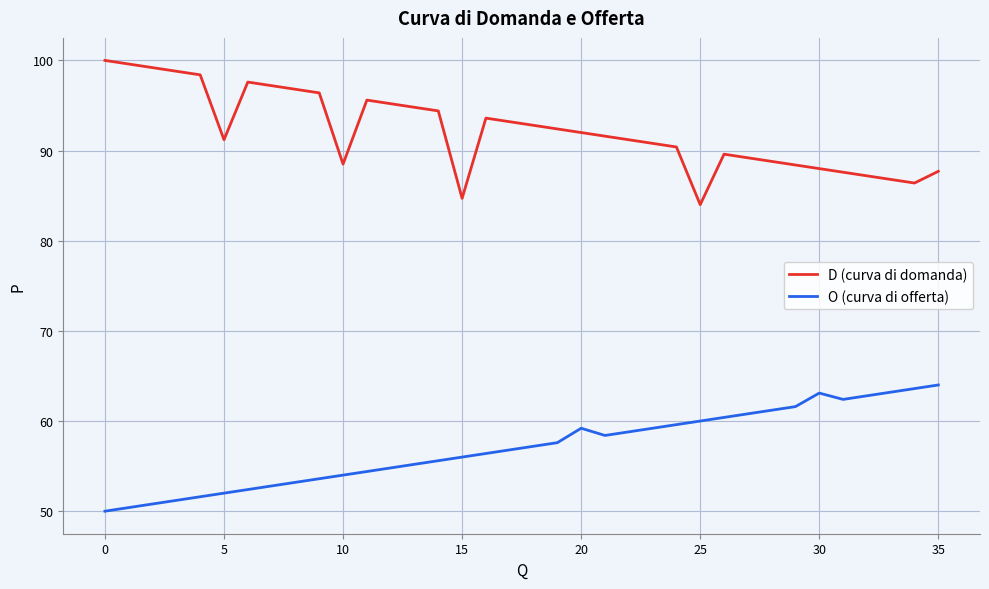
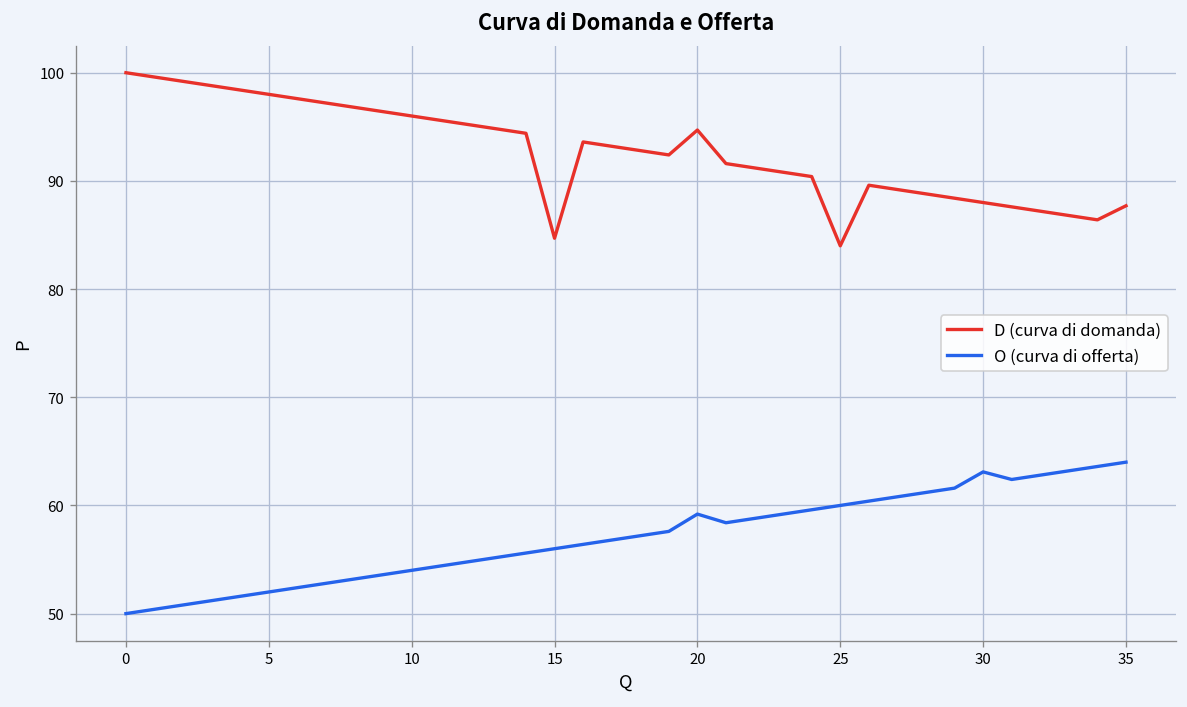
D (curva di domanda), 5: 91 -> 98
D (curva di domanda), 10: 89 -> 96
D (curva di domanda), 20: 92 -> 95
